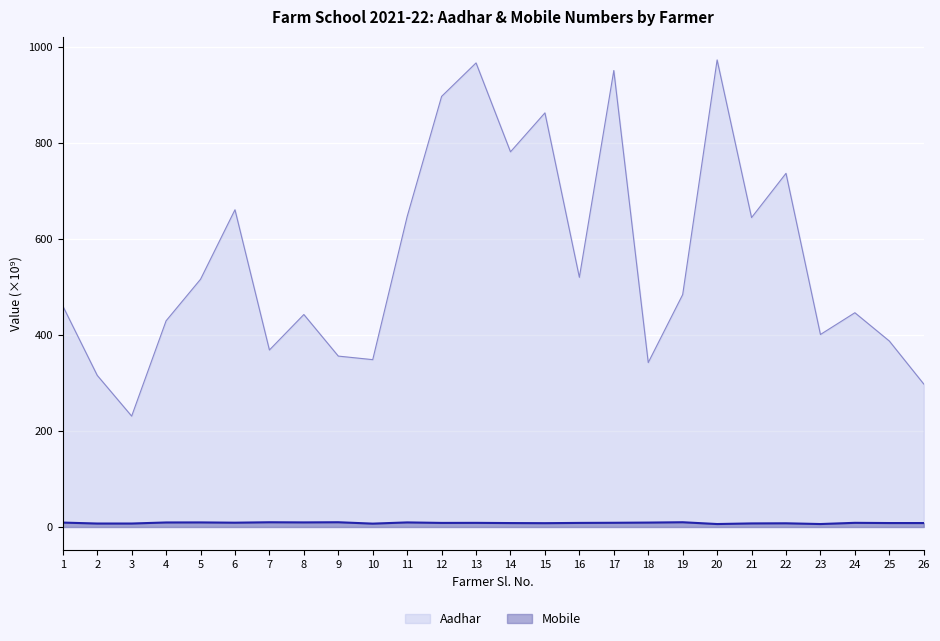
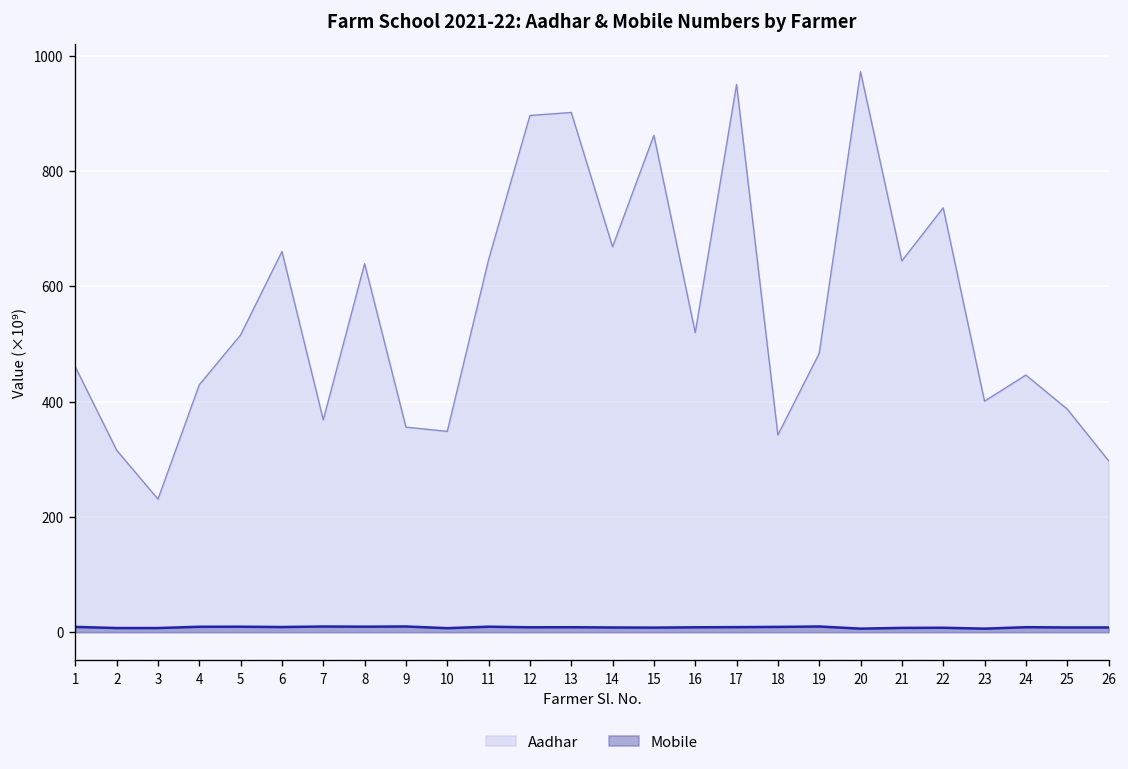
Aadhar, 8: 440 -> 640
Aadhar, 13: 970 -> 900
Aadhar, 14: 780 -> 670
